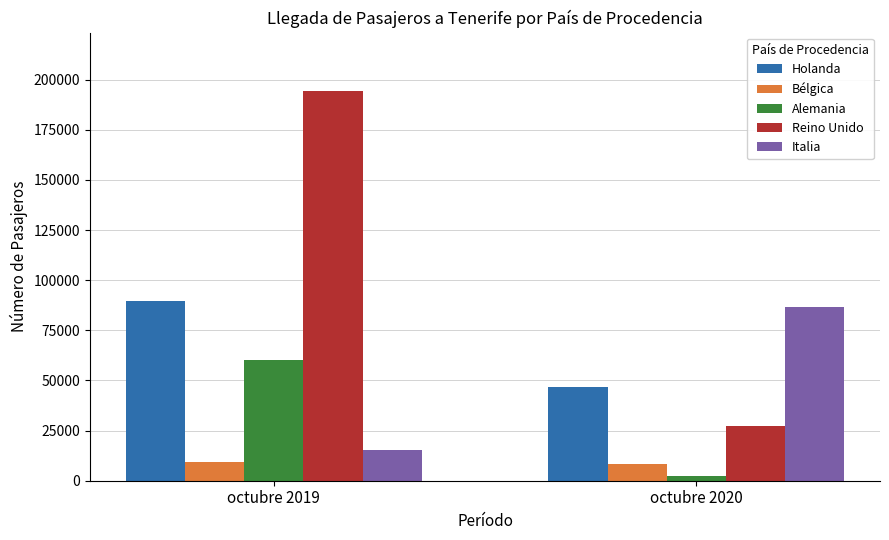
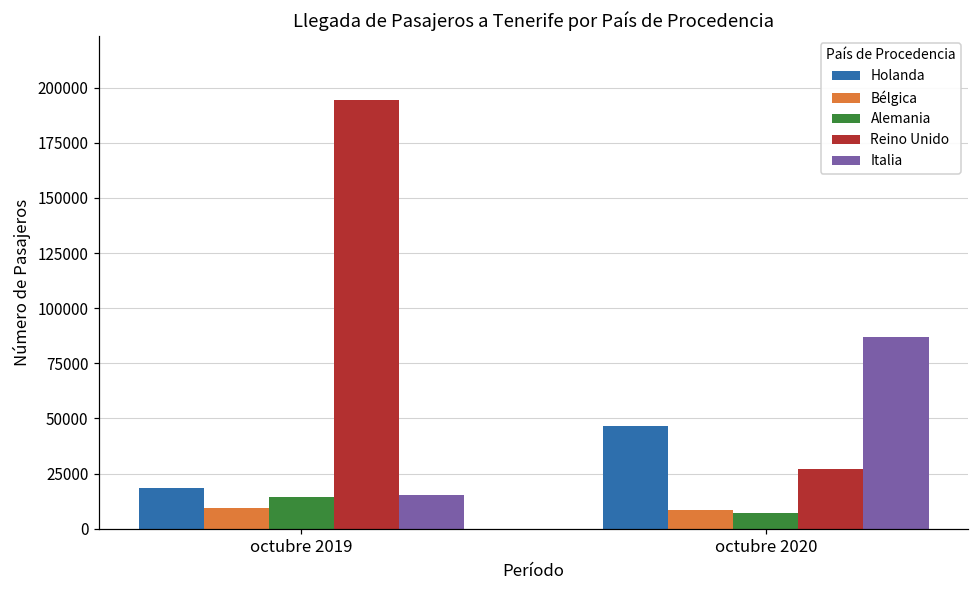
Holanda, octubre 2019: 89000 -> 18000
Alemania, octubre 2019: 60000 -> 14000
Alemania, octubre 2020: 2000 -> 7000
